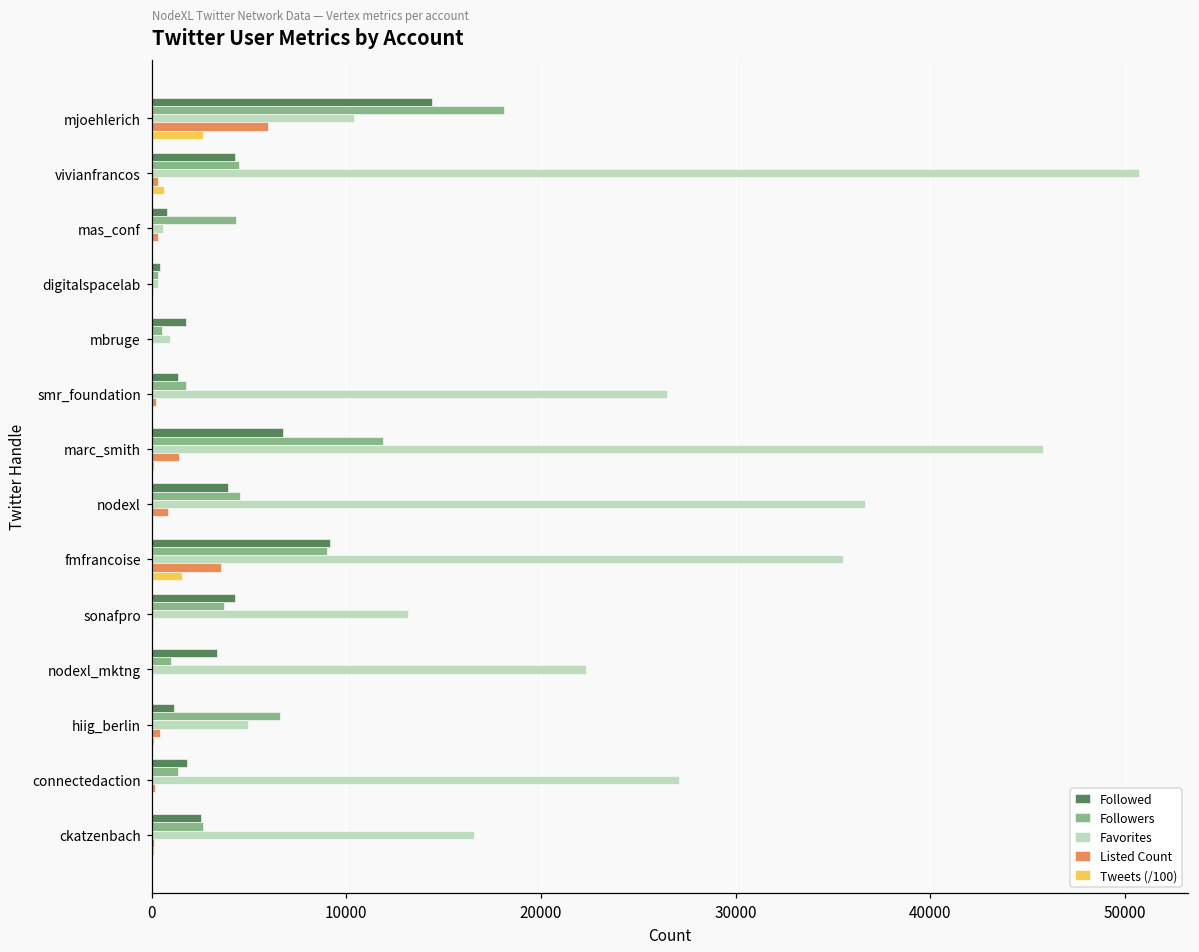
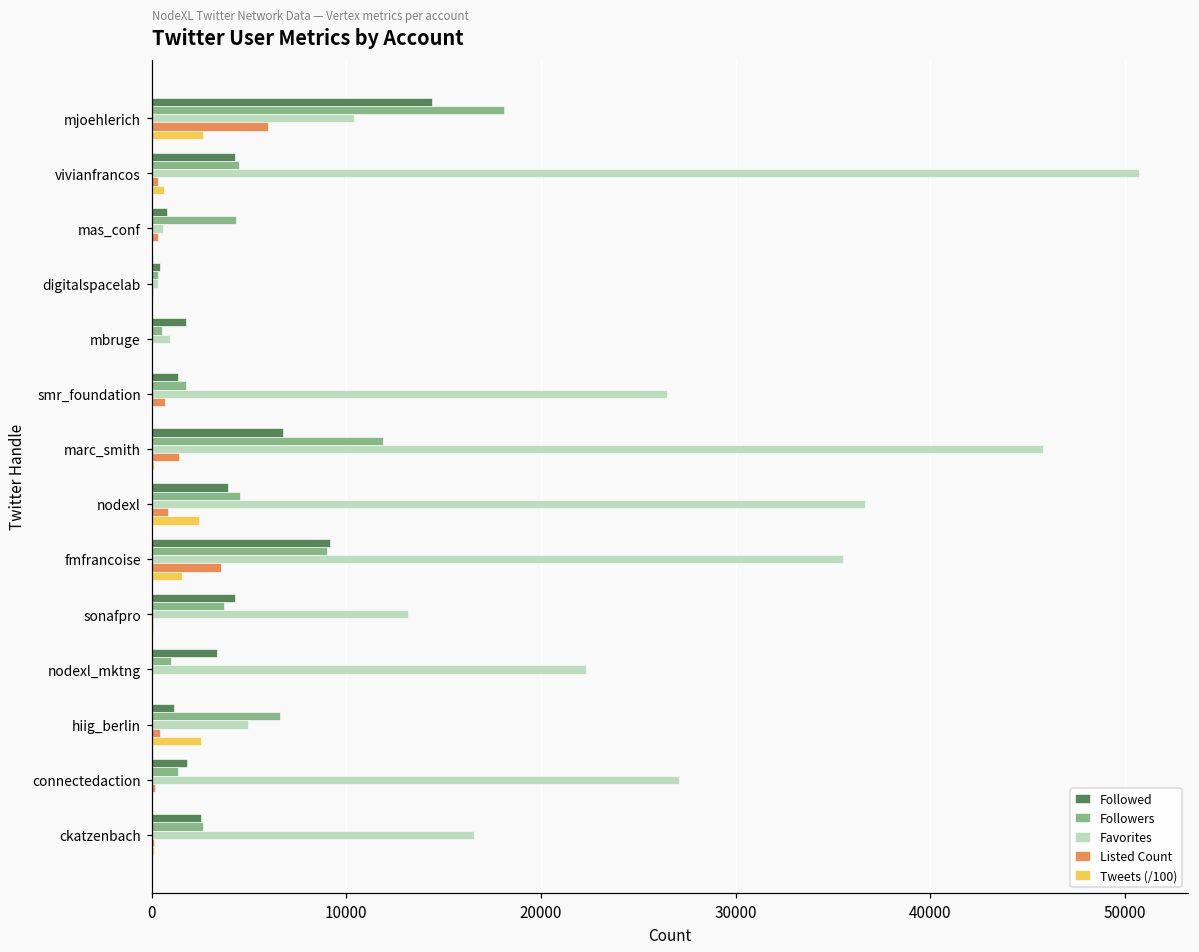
Listed Count, smr_foundation: 200 -> 700
Tweets (/100), nodexl: 100 -> 2400
Tweets (/100), hiig_berlin: 100 -> 2500
